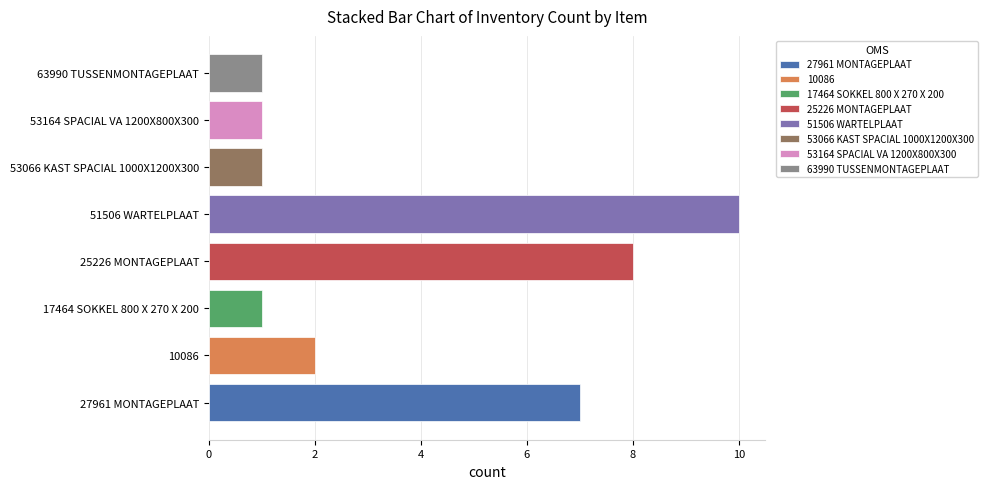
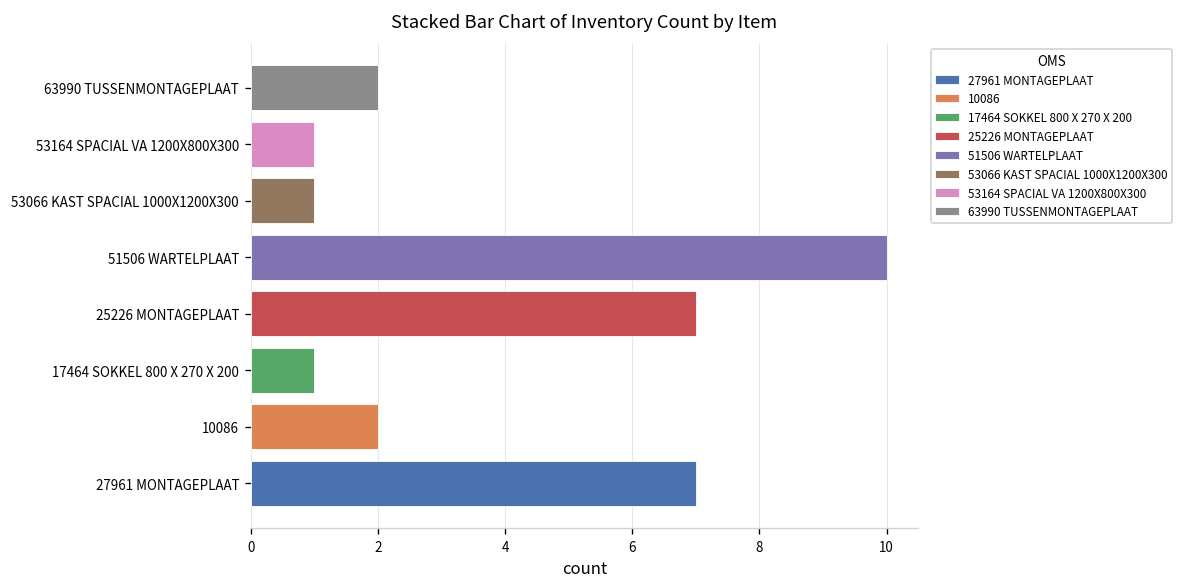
63990 TUSSENMONTAGEPLAAT: 1 -> 2
25226 MONTAGEPLAAT: 8 -> 7
